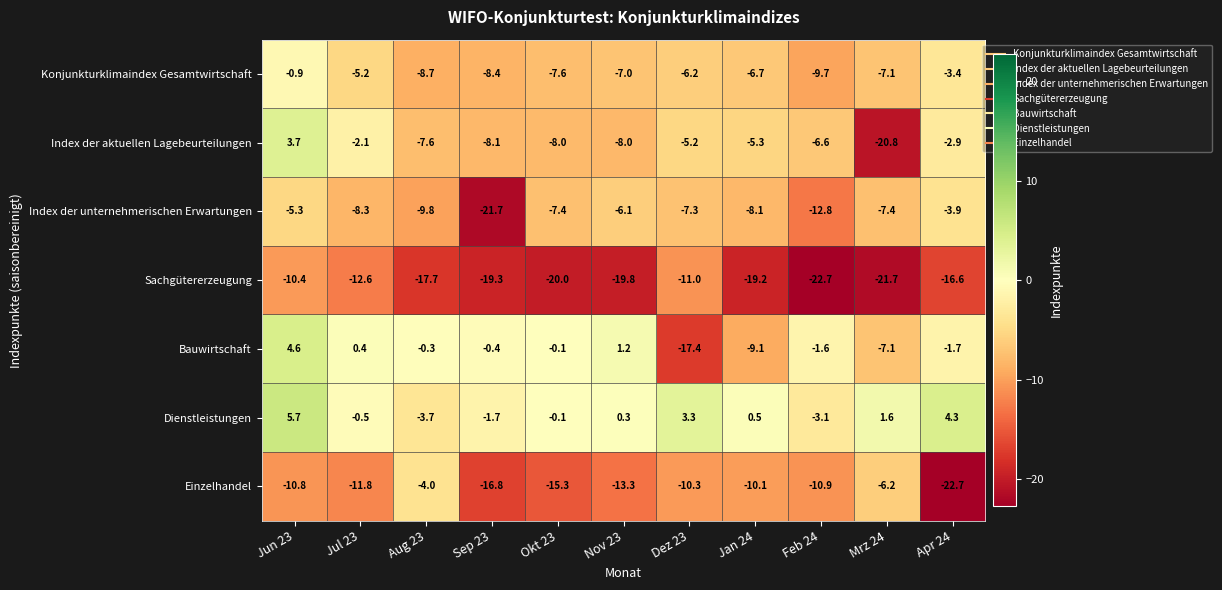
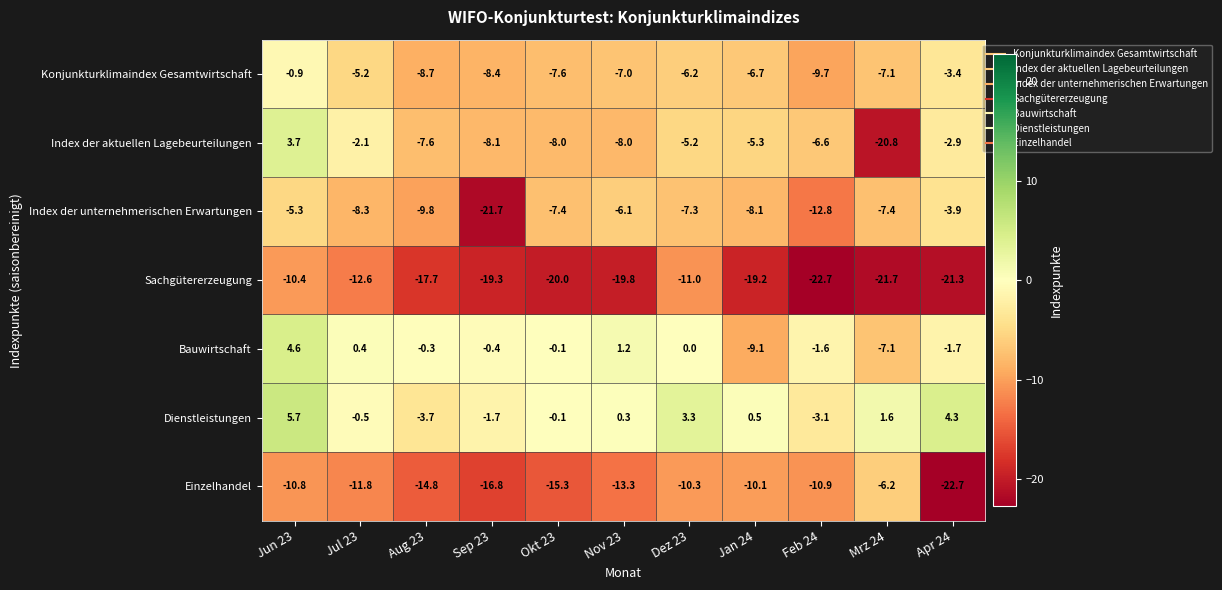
Sachgütererzeugung, Apr 24: -16.6 -> -21.3
Bauwirtschaft, Dez 23: -17.4 -> 0.0
Einzelhandel, Aug 23: -4.0 -> -14.8
